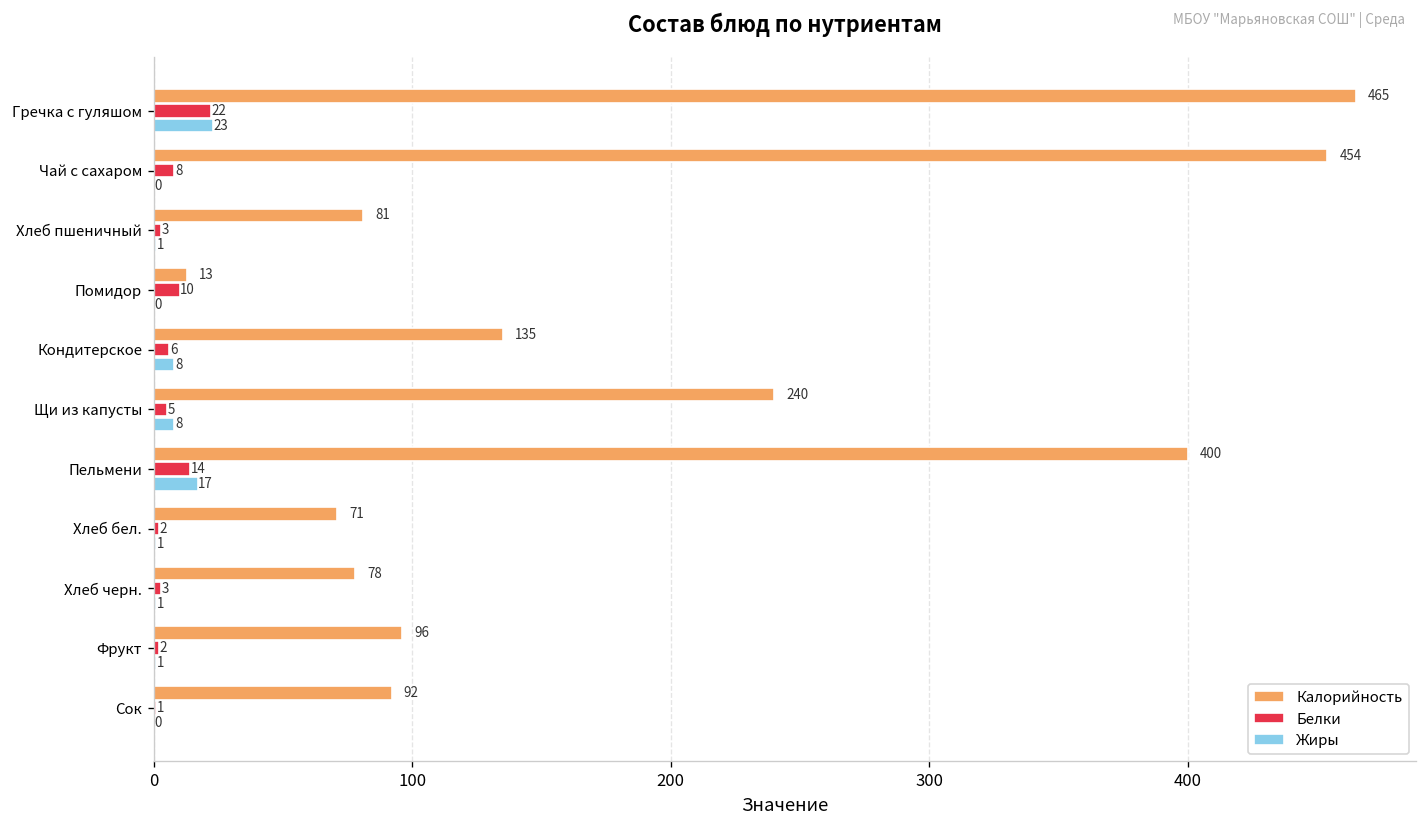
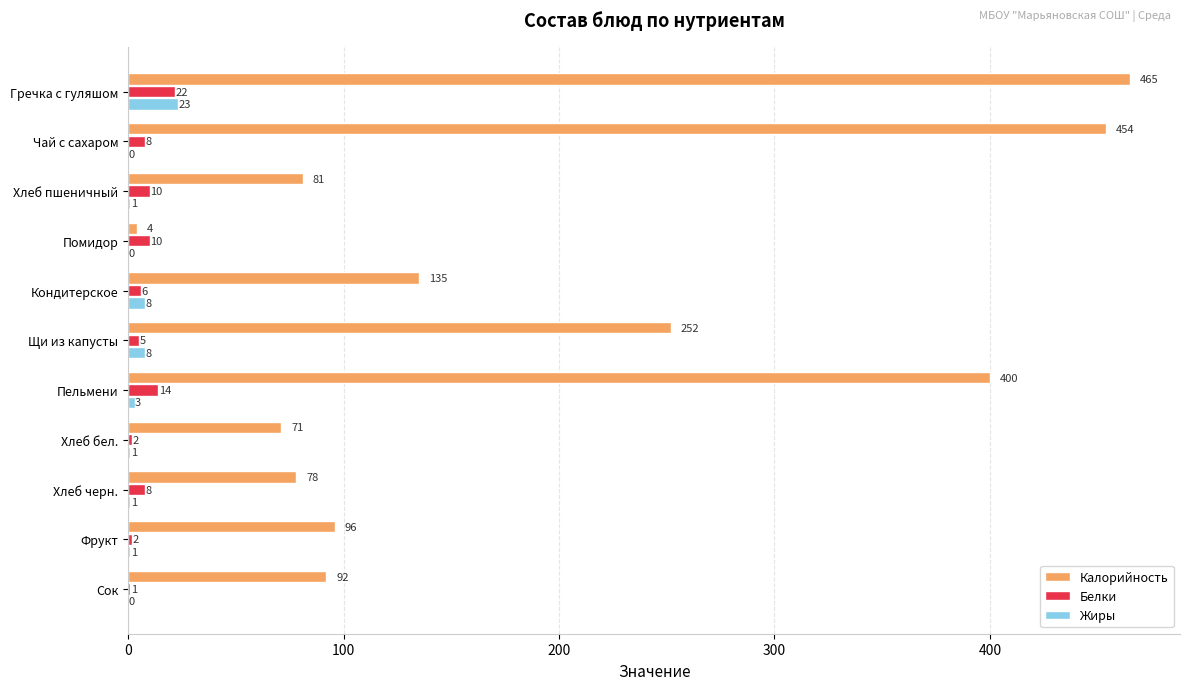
Белки, Хлеб пшеничный: 3 -> 10
Калорийность, Помидор: 13 -> 4
Калорийность, Щи из капусты: 240 -> 252
Жиры, Пельмени: 17 -> 3
Белки, Хлеб черн.: 3 -> 8
